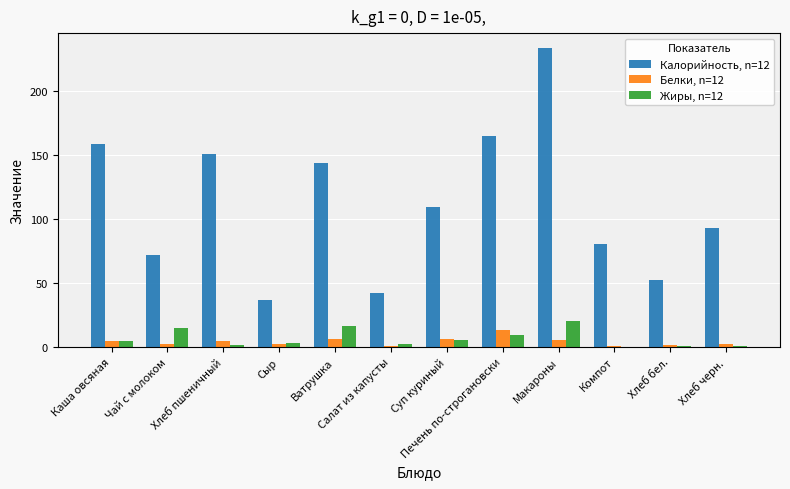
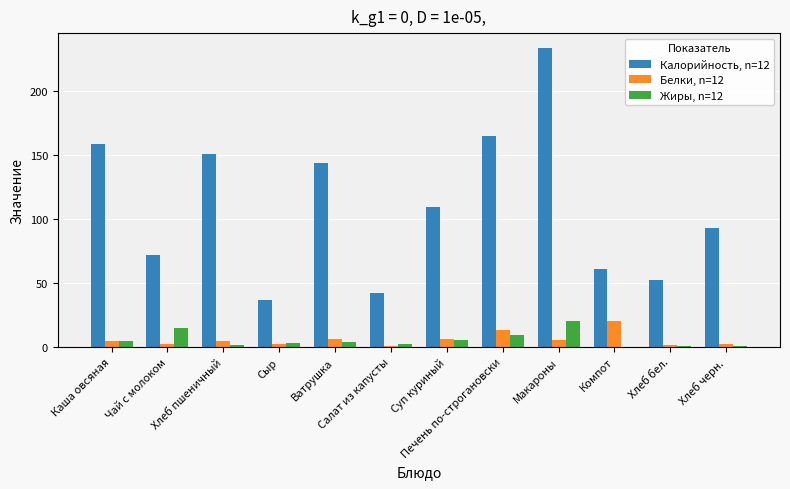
Жиры, n=12, Ватрушка: 17 -> 4
Калорийность, n=12, Компот: 80 -> 61
Белки, n=12, Компот: 0 -> 21
